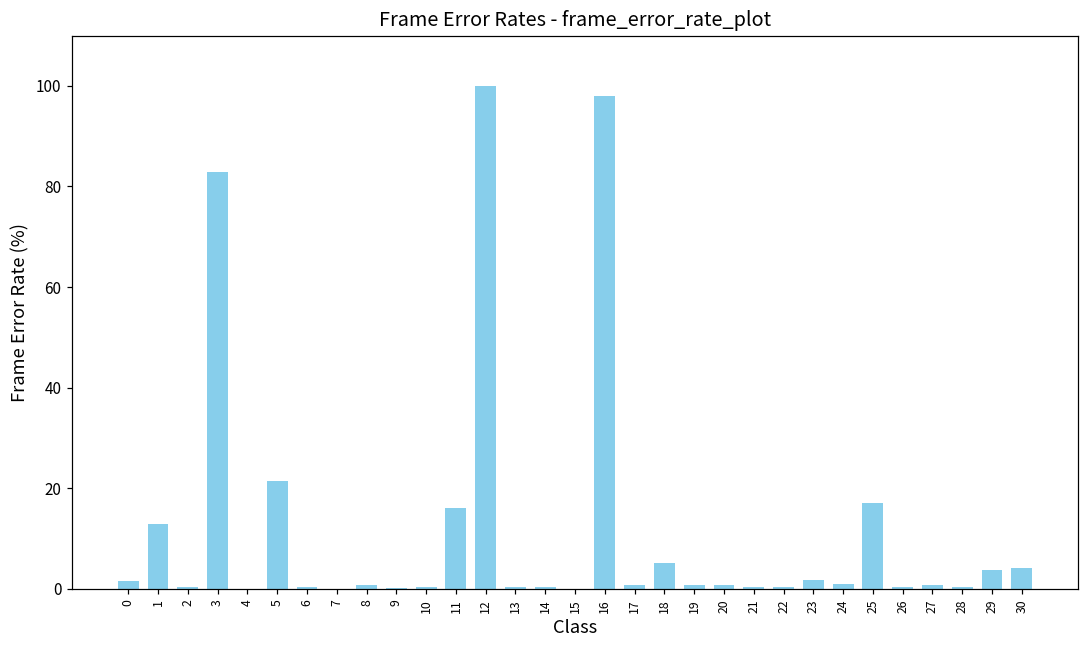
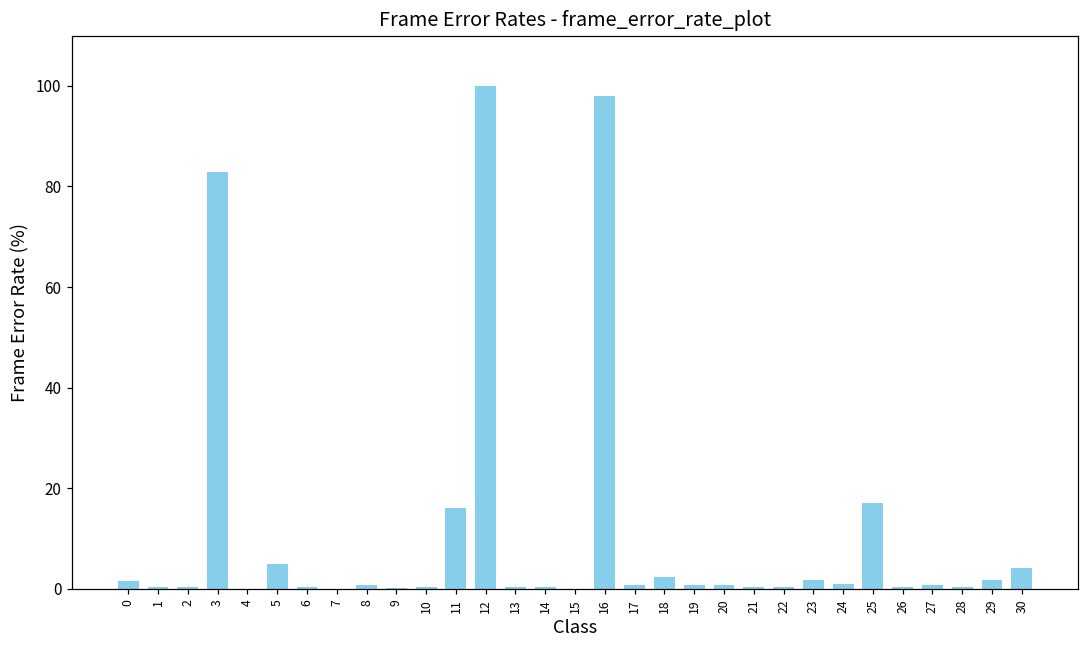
1: 13 -> 0
5: 21 -> 5
18: 5 -> 2
29: 4 -> 2
